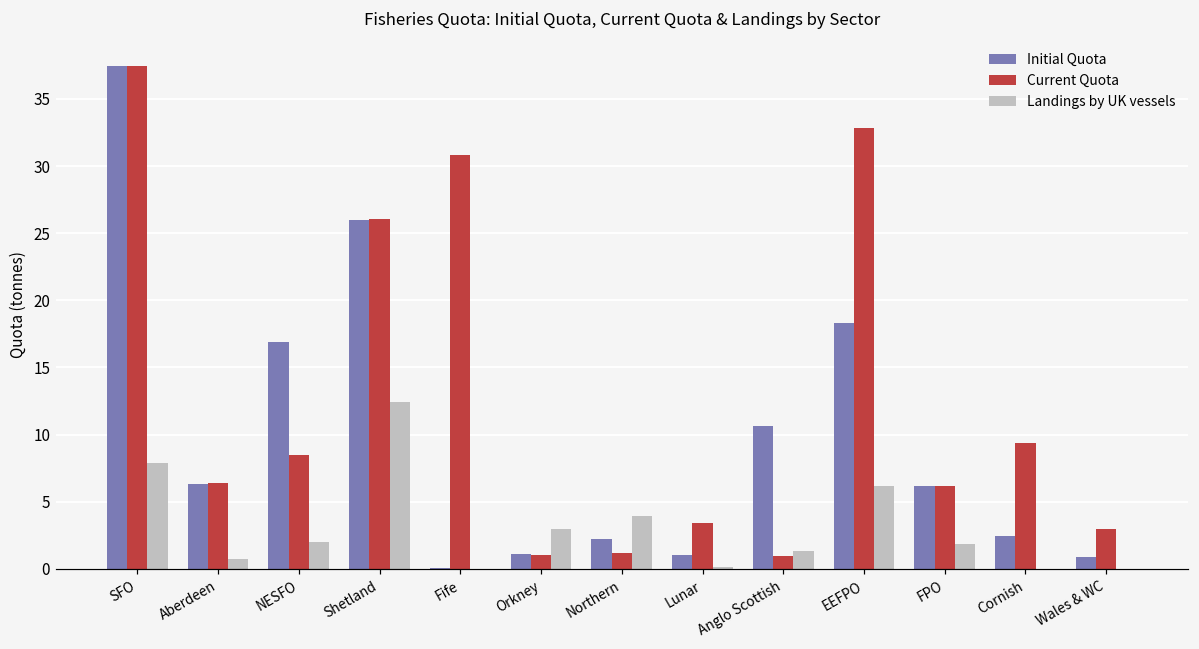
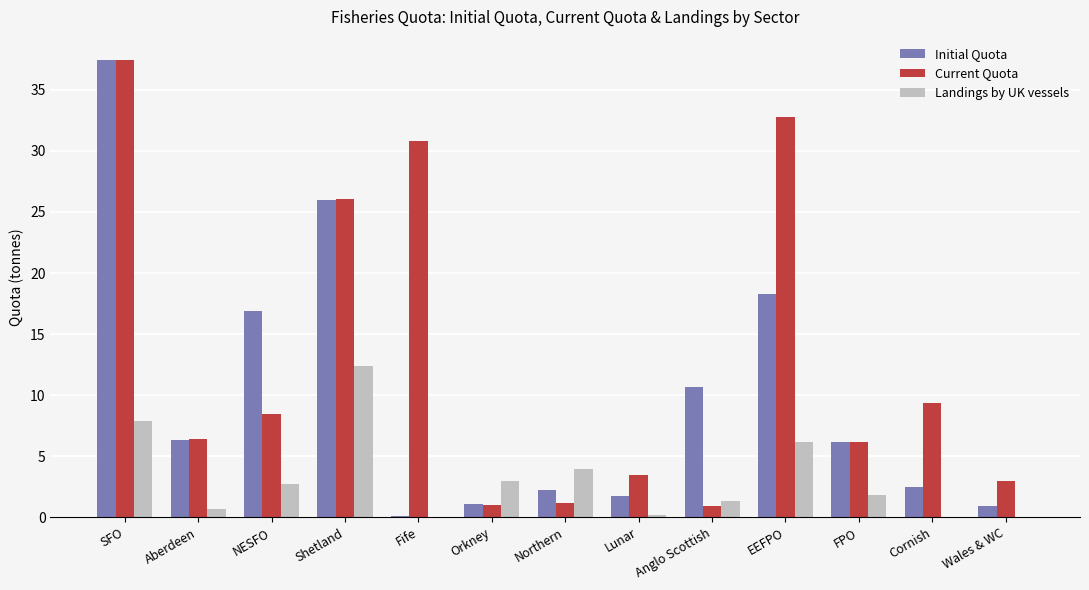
Landings by UK vessels, NESFO: 2.0 -> 2.7
Initial Quota, Lunar: 1.0 -> 1.7
